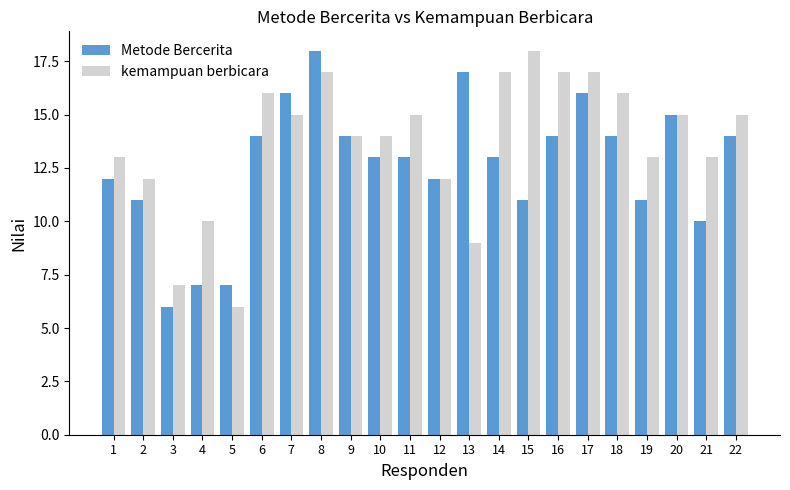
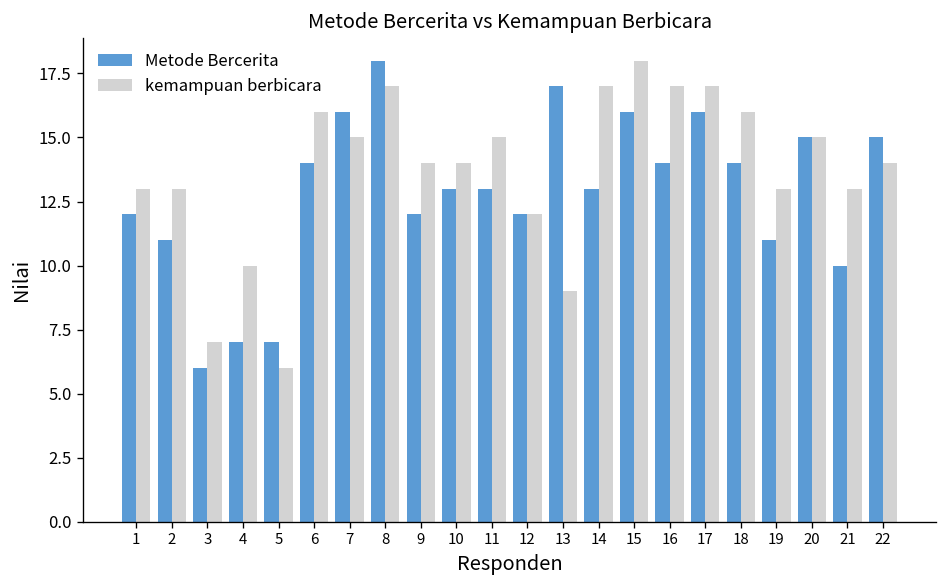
kemampuan berbicara, 2: 12 -> 13
Metode Bercerita, 9: 14 -> 12
Metode Bercerita, 15: 11 -> 16
Metode Bercerita, 22: 14 -> 15
kemampuan berbicara, 22: 15 -> 14
